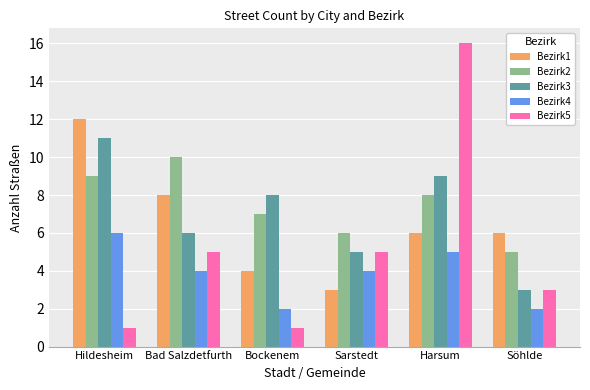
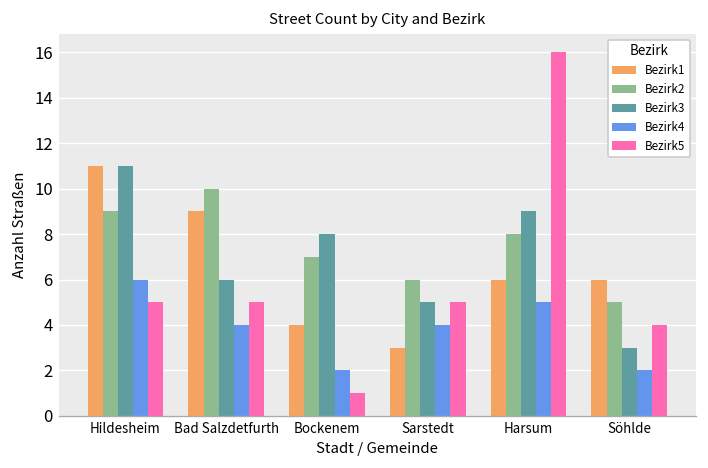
Bezirk1, Hildesheim: 12 -> 11
Bezirk5, Hildesheim: 1 -> 5
Bezirk1, Bad Salzdetfurth: 8 -> 9
Bezirk5, Söhlde: 3 -> 4
